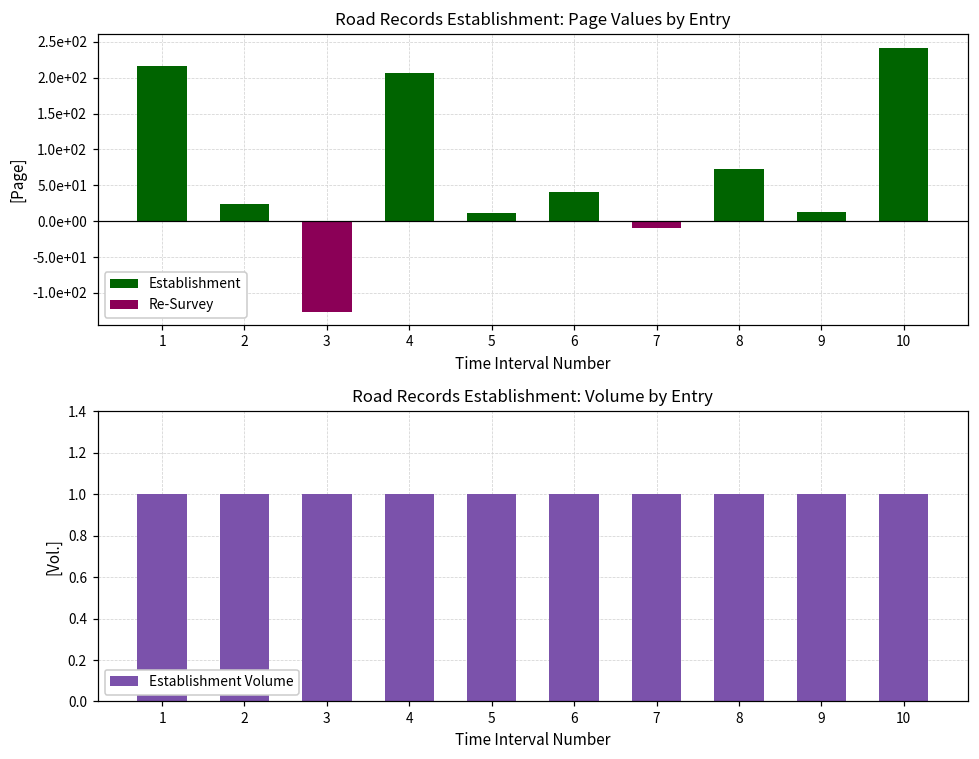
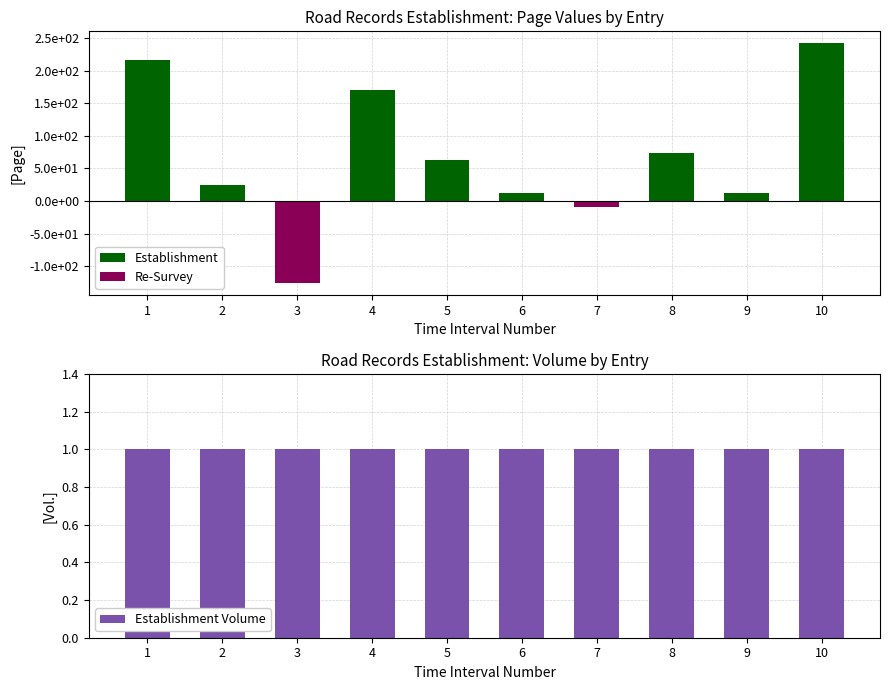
Road Records Establishment: Page Values by Entry, Establishment, 4: 210 -> 170
Road Records Establishment: Page Values by Entry, Establishment, 5: 10 -> 60
Road Records Establishment: Page Values by Entry, Establishment, 6: 40 -> 10
